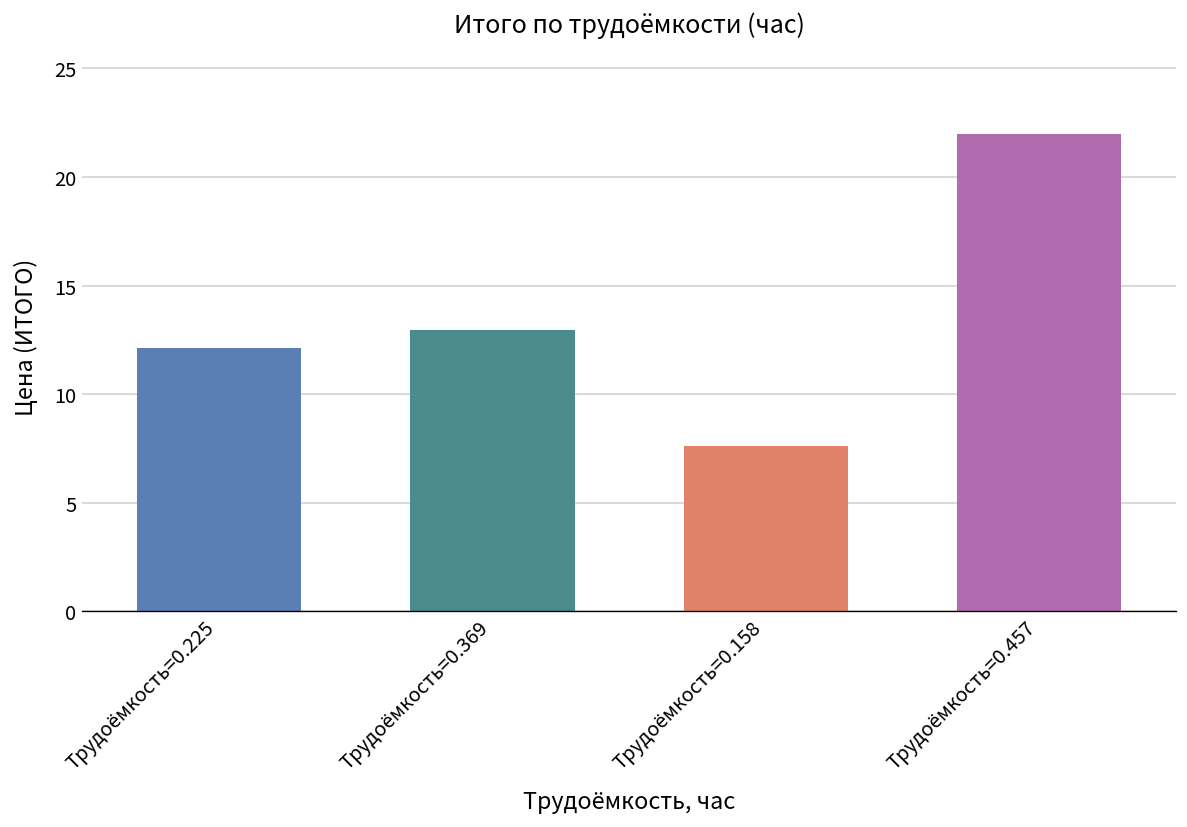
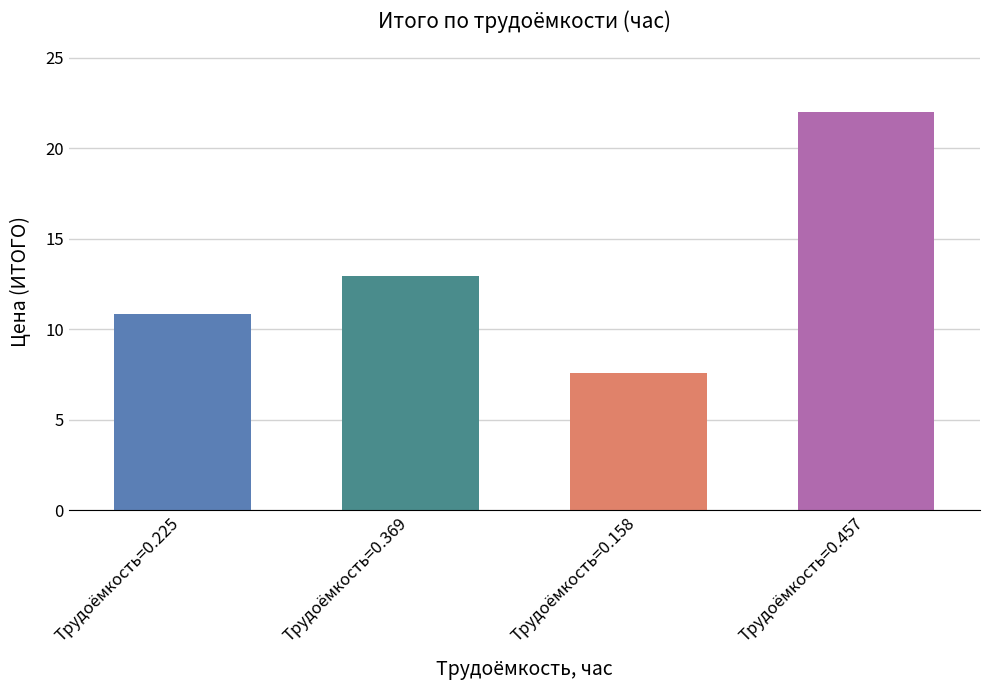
Трудоёмкость=0.225: 12.1 -> 10.8
